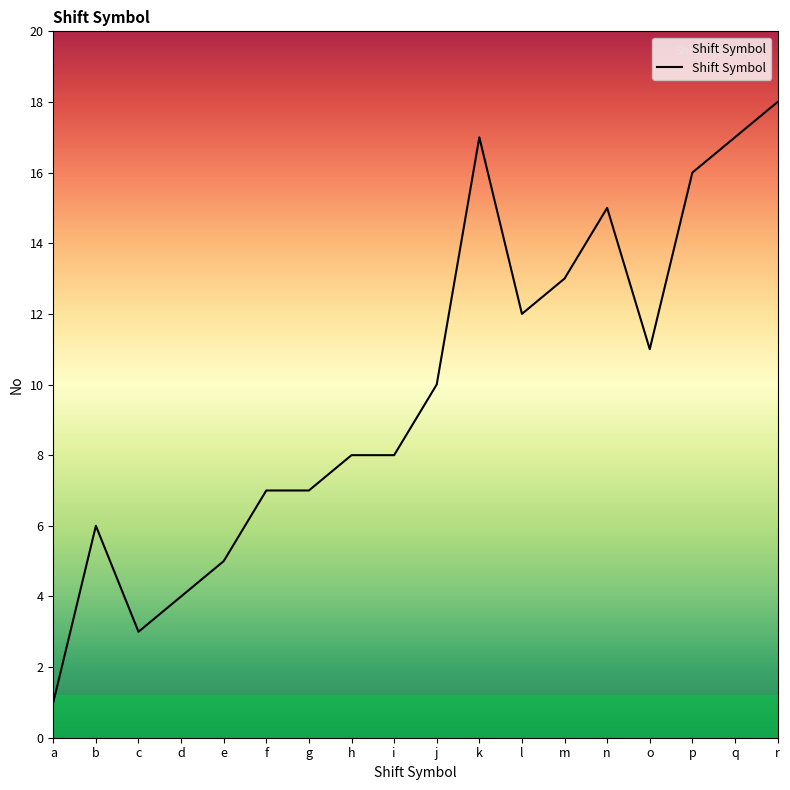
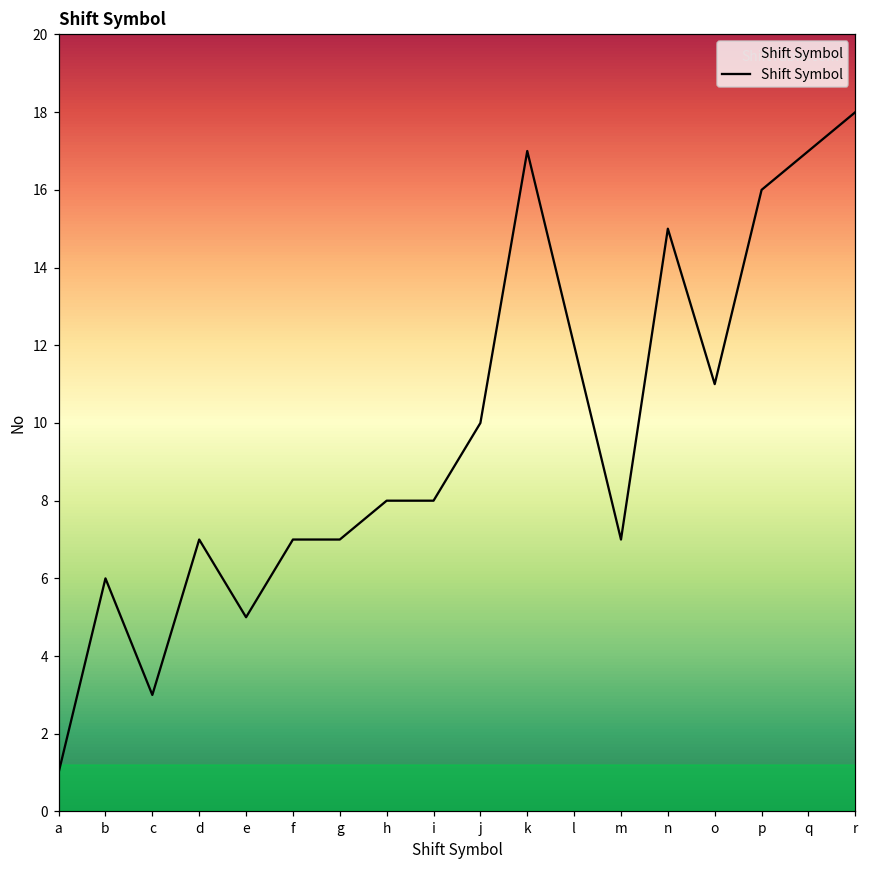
d: 4 -> 7
m: 13 -> 7
